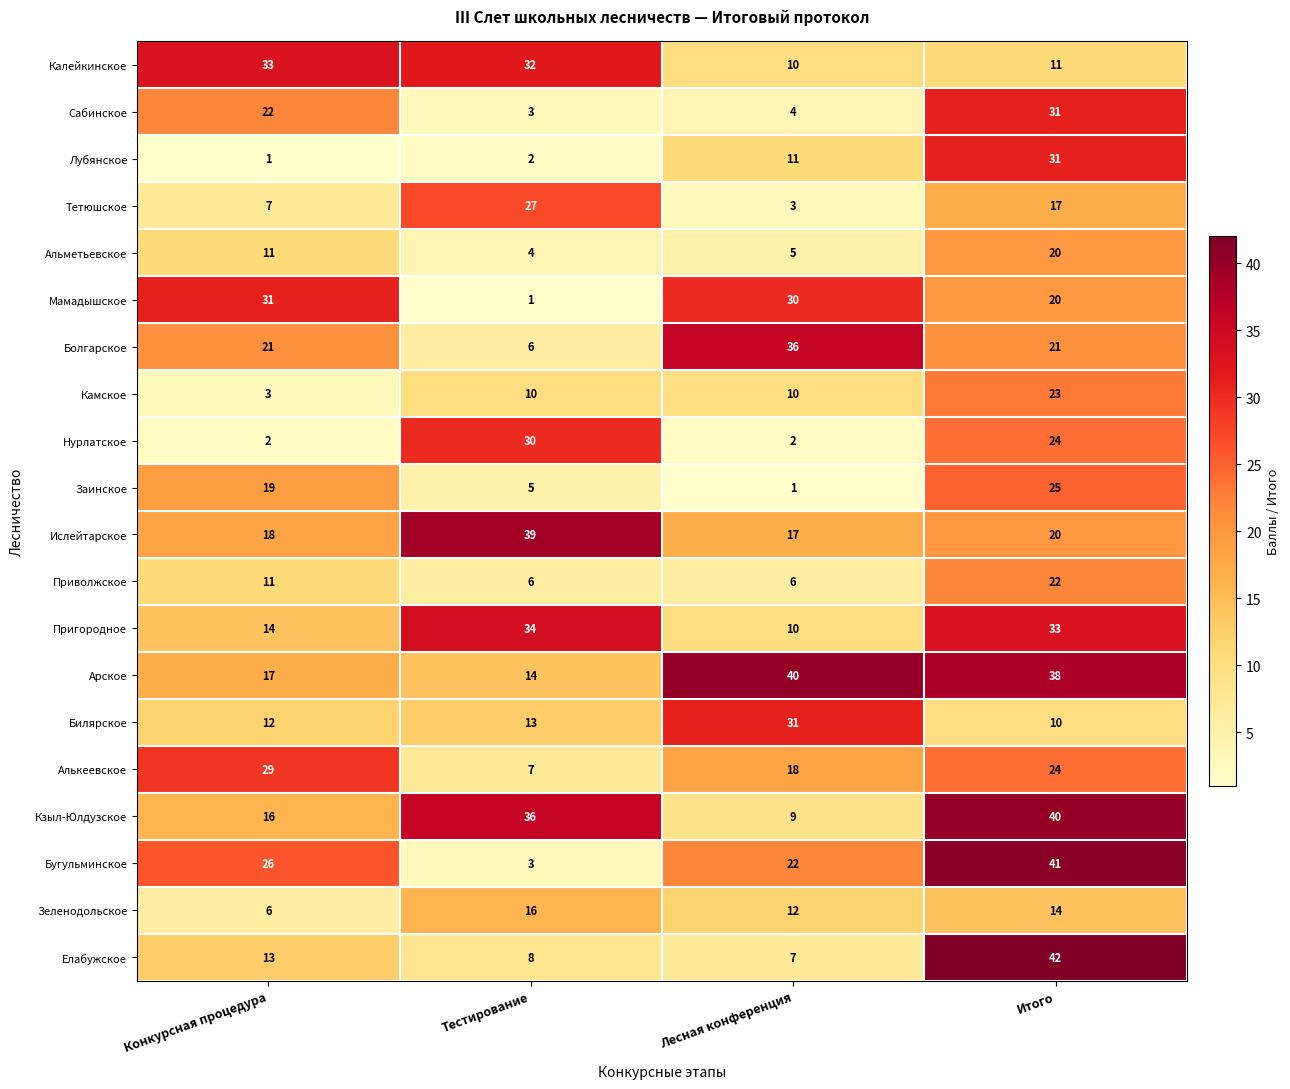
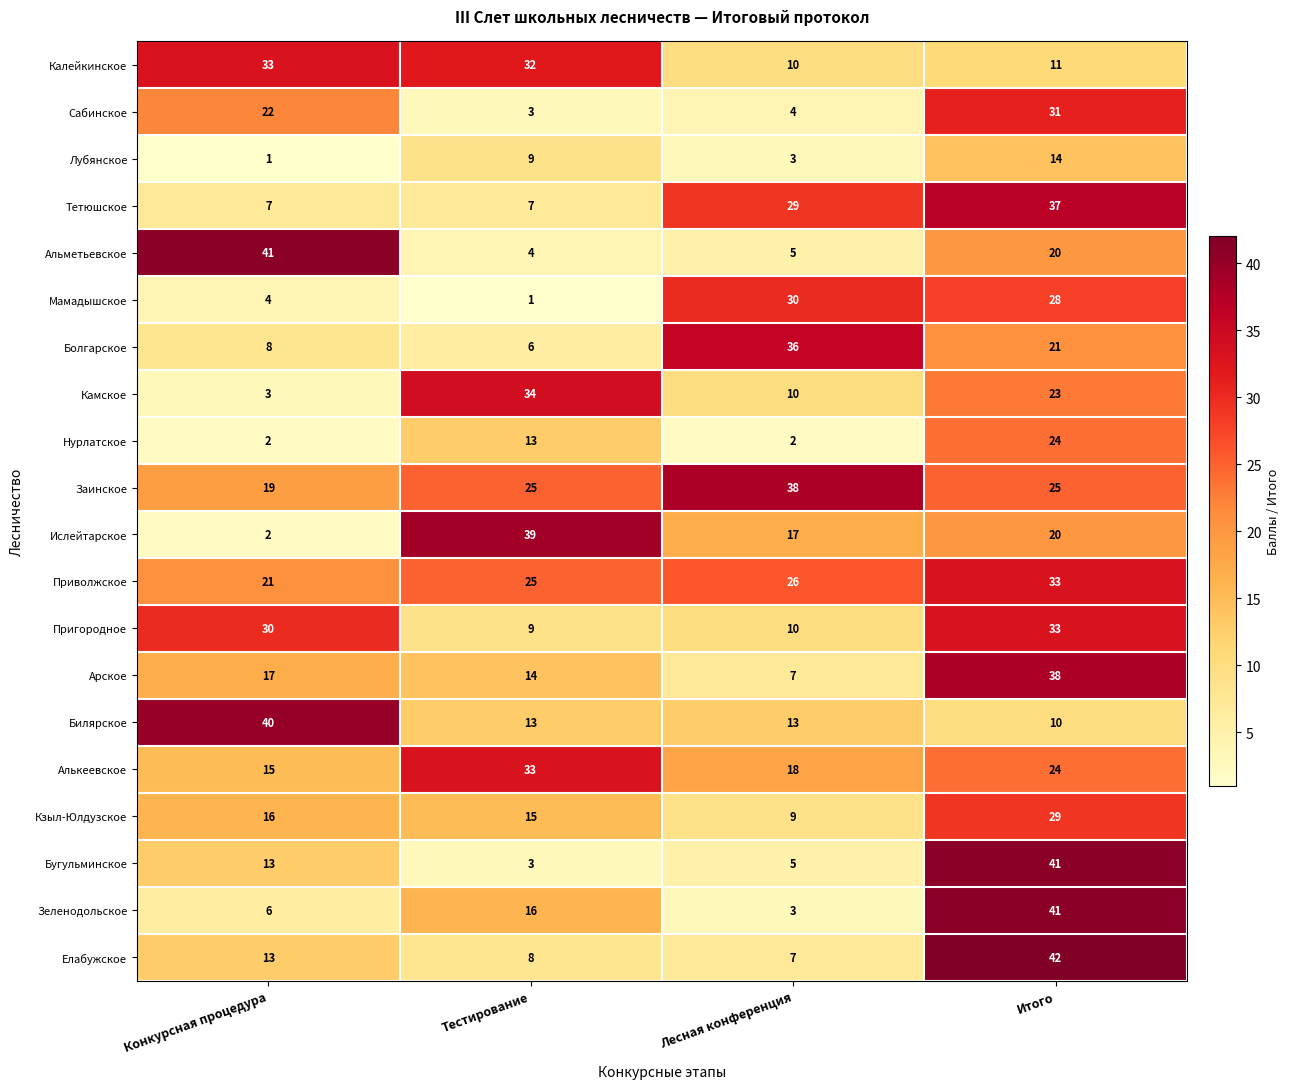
Лубянское, Тестирование: 2 -> 9
Лубянское, Лесная конференция: 11 -> 3
Лубянское, Итого: 31 -> 14
Тетюшское, Тестирование: 27 -> 7
Тетюшское, Лесная конференция: 3 -> 29
Тетюшское, Итого: 17 -> 37
Альметьевское, Конкурсная процедура: 11 -> 41
Мамадышское, Конкурсная процедура: 31 -> 4
Мамадышское, Итого: 20 -> 28
Болгарское, Конкурсная процедура: 21 -> 8
Камское, Тестирование: 10 -> 34
Нурлатское, Тестирование: 30 -> 13
Заинское, Тестирование: 5 -> 25
Заинское, Лесная конференция: 1 -> 38
Ислейтарское, Конкурсная процедура: 18 -> 2
Приволжское, Конкурсная процедура: 11 -> 21
Приволжское, Тестирование: 6 -> 25
Приволжское, Лесная конференция: 6 -> 26
Приволжское, Итого: 22 -> 33
Пригородное, Конкурсная процедура: 14 -> 30
Пригородное, Тестирование: 34 -> 9
Арское, Лесная конференция: 40 -> 7
Билярское, Конкурсная процедура: 12 -> 40
Билярское, Лесная конференция: 31 -> 13
Алькеевское, Конкурсная процедура: 29 -> 15
Алькеевское, Тестирование: 7 -> 33
Кзыл-Юлдузское, Тестирование: 36 -> 15
Кзыл-Юлдузское, Итого: 40 -> 29
Бугульминское, Конкурсная процедура: 26 -> 13
Бугульминское, Лесная конференция: 22 -> 5
Зеленодольское, Лесная конференция: 12 -> 3
Зеленодольское, Итого: 14 -> 41
